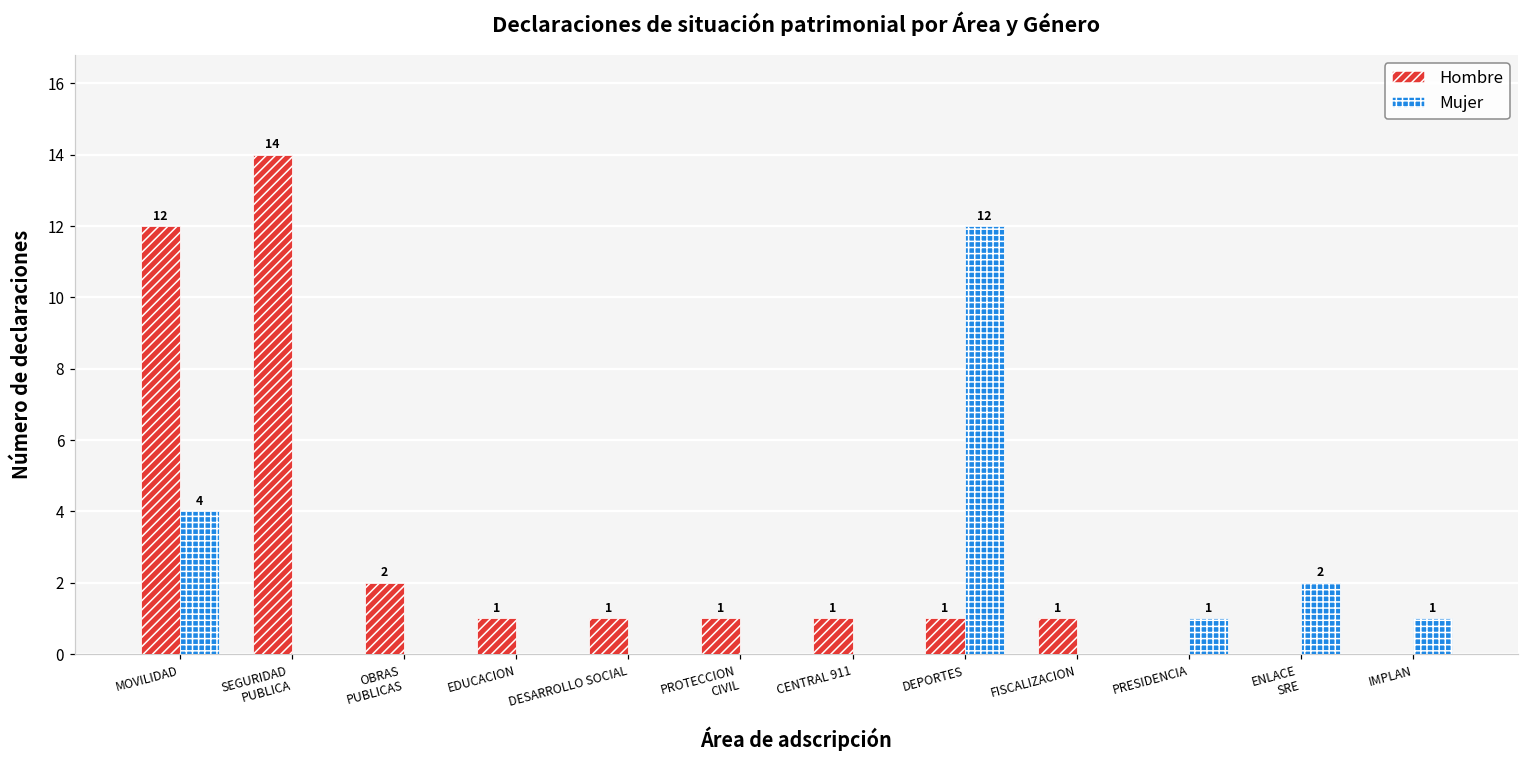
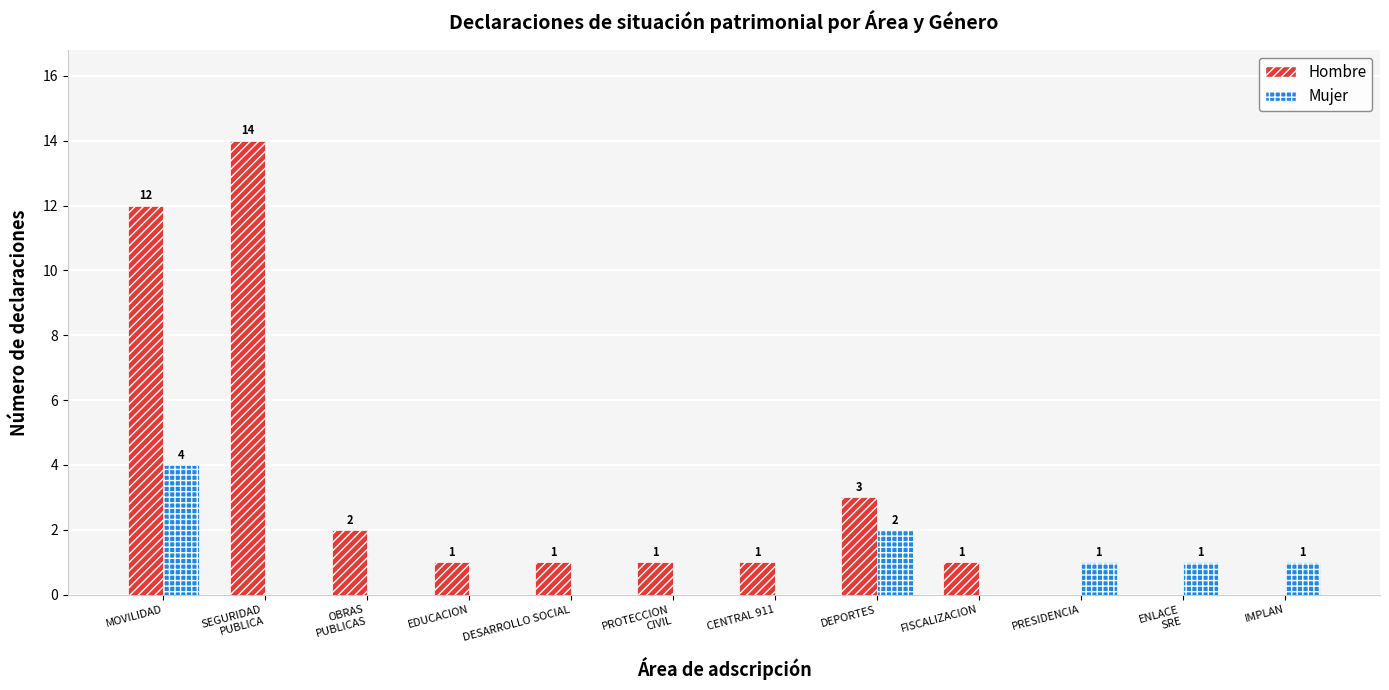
Hombre, DEPORTES: 1 -> 3
Mujer, DEPORTES: 12 -> 2
Mujer, ENLACE SRE: 2 -> 1
